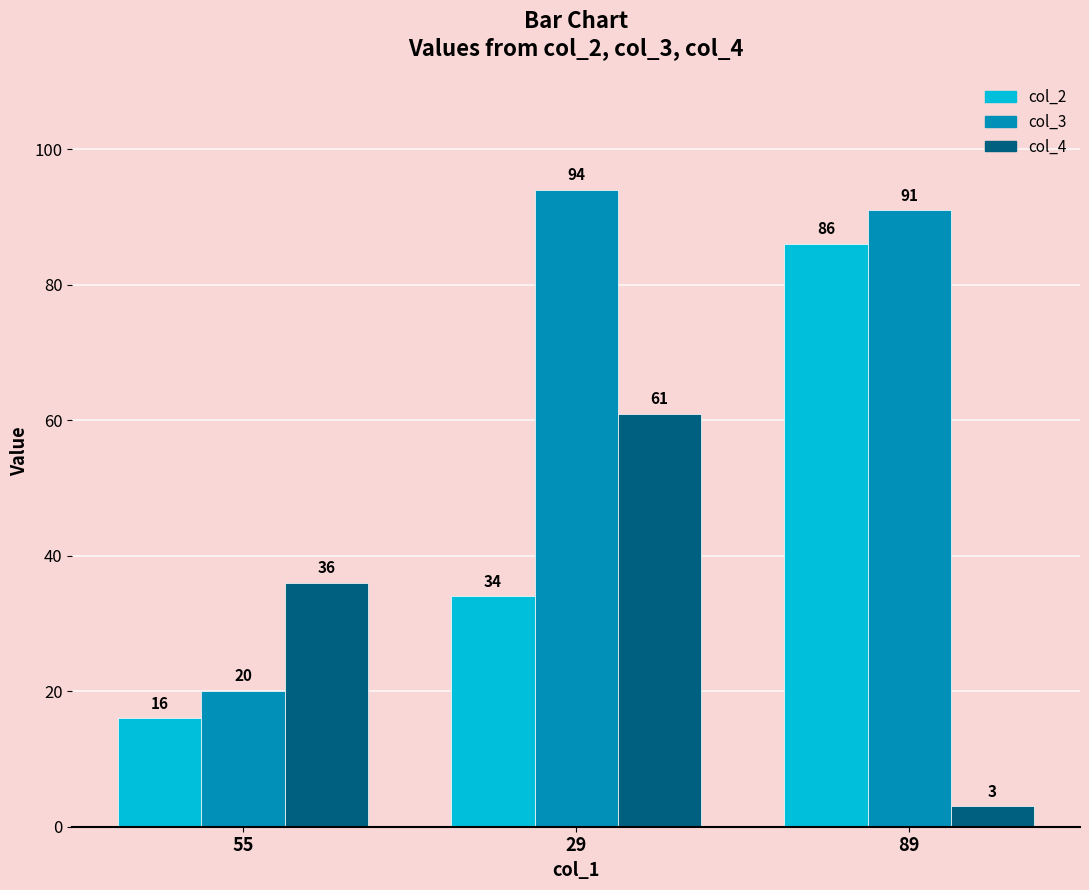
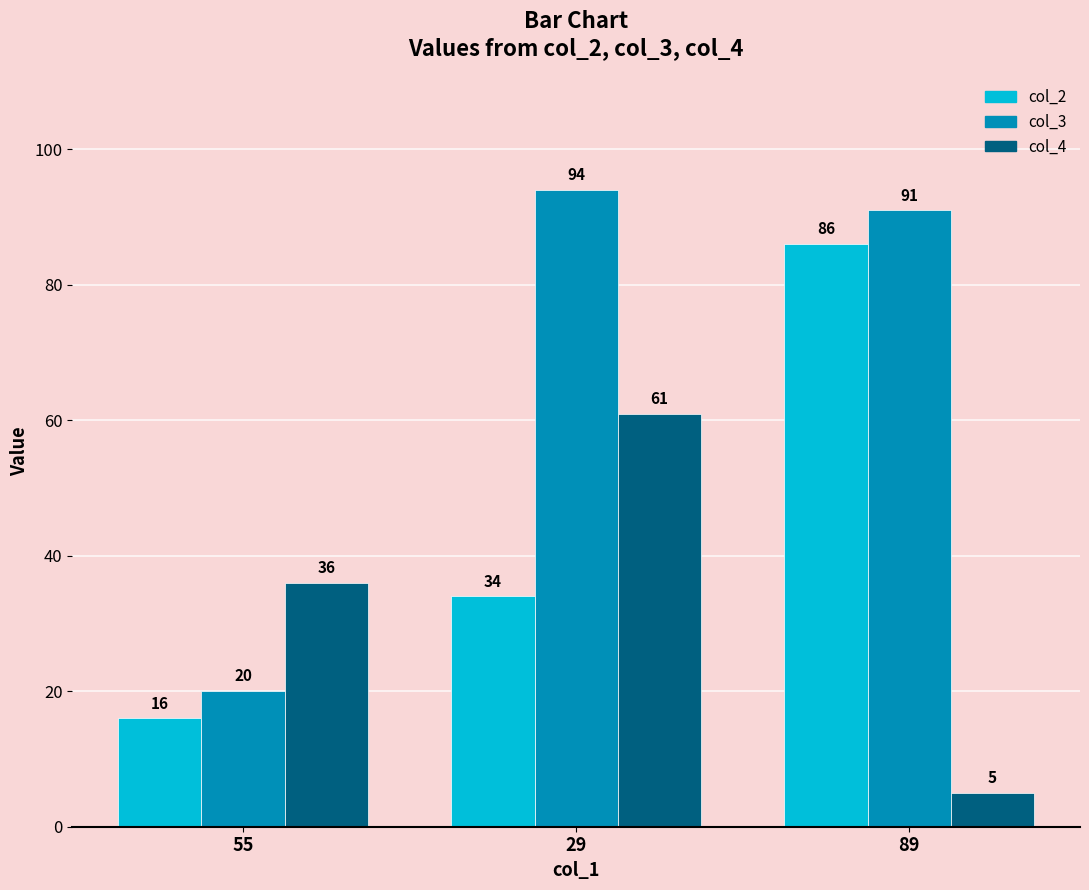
col_4, 89: 3 -> 5
